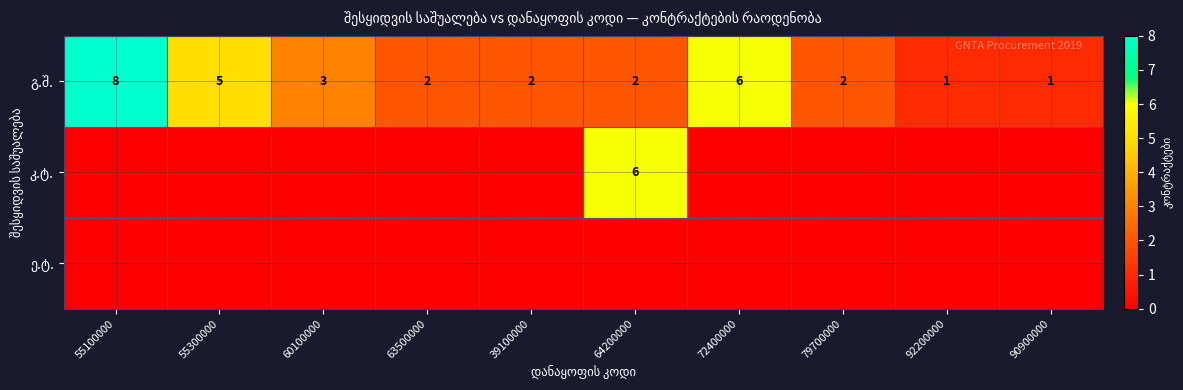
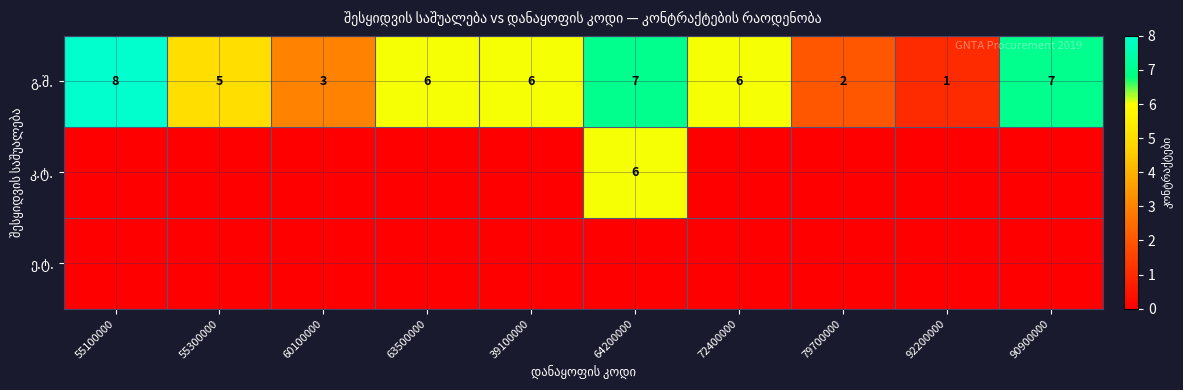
გ.შ., 63500000: 2 -> 6
გ.შ., 39100000: 2 -> 6
გ.შ., 64200000: 2 -> 7
გ.შ., 90900000: 1 -> 7
